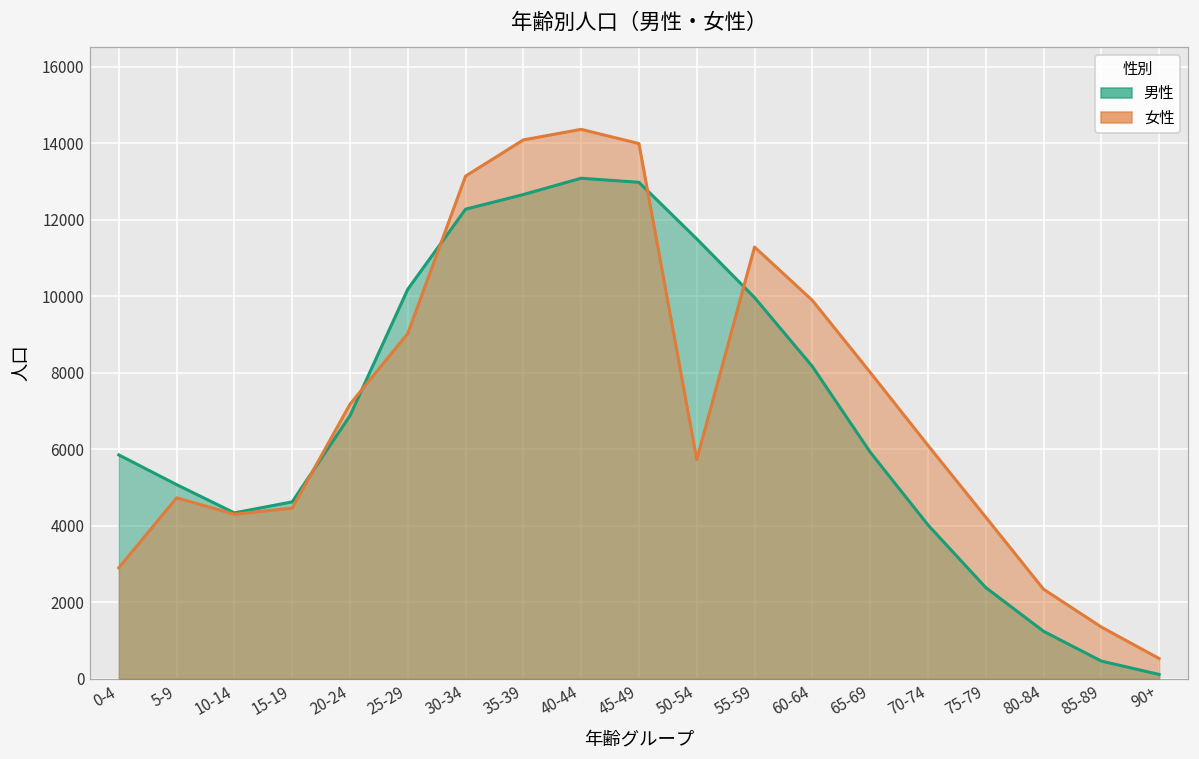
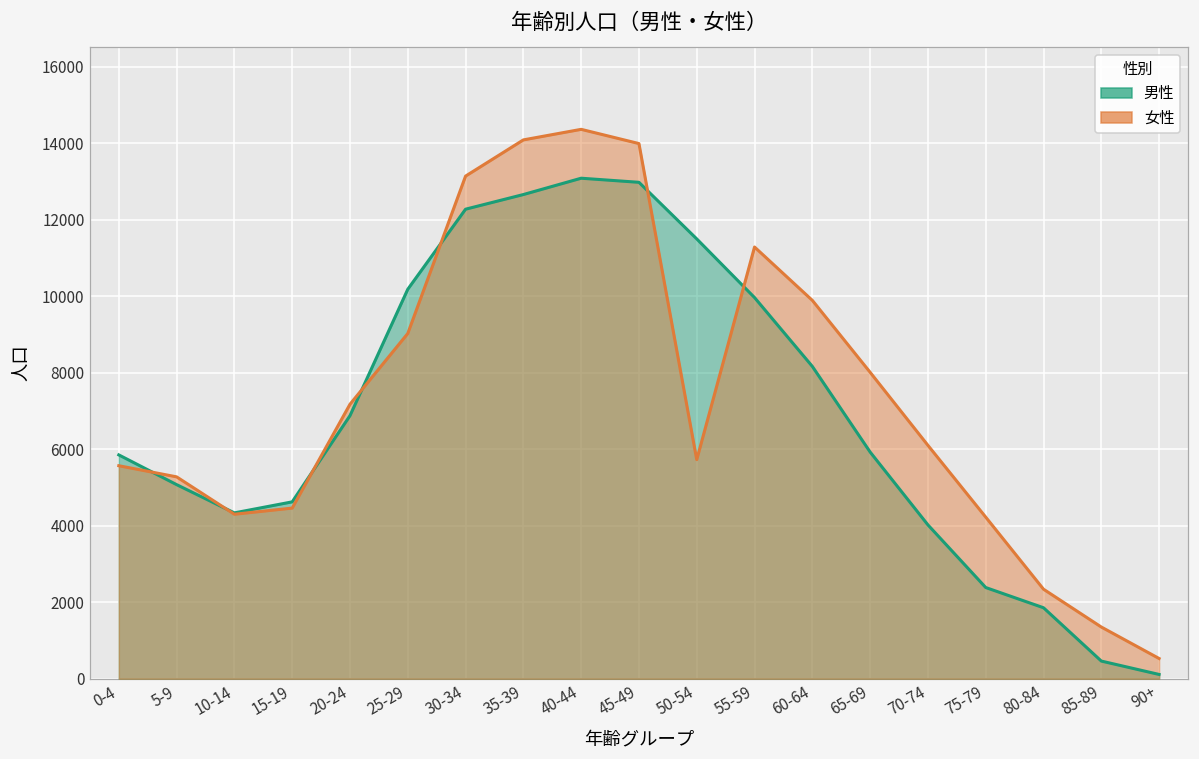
女性, 0-4: 2900 -> 5600
女性, 5-9: 4700 -> 5300
男性, 80-84: 1200 -> 1900
